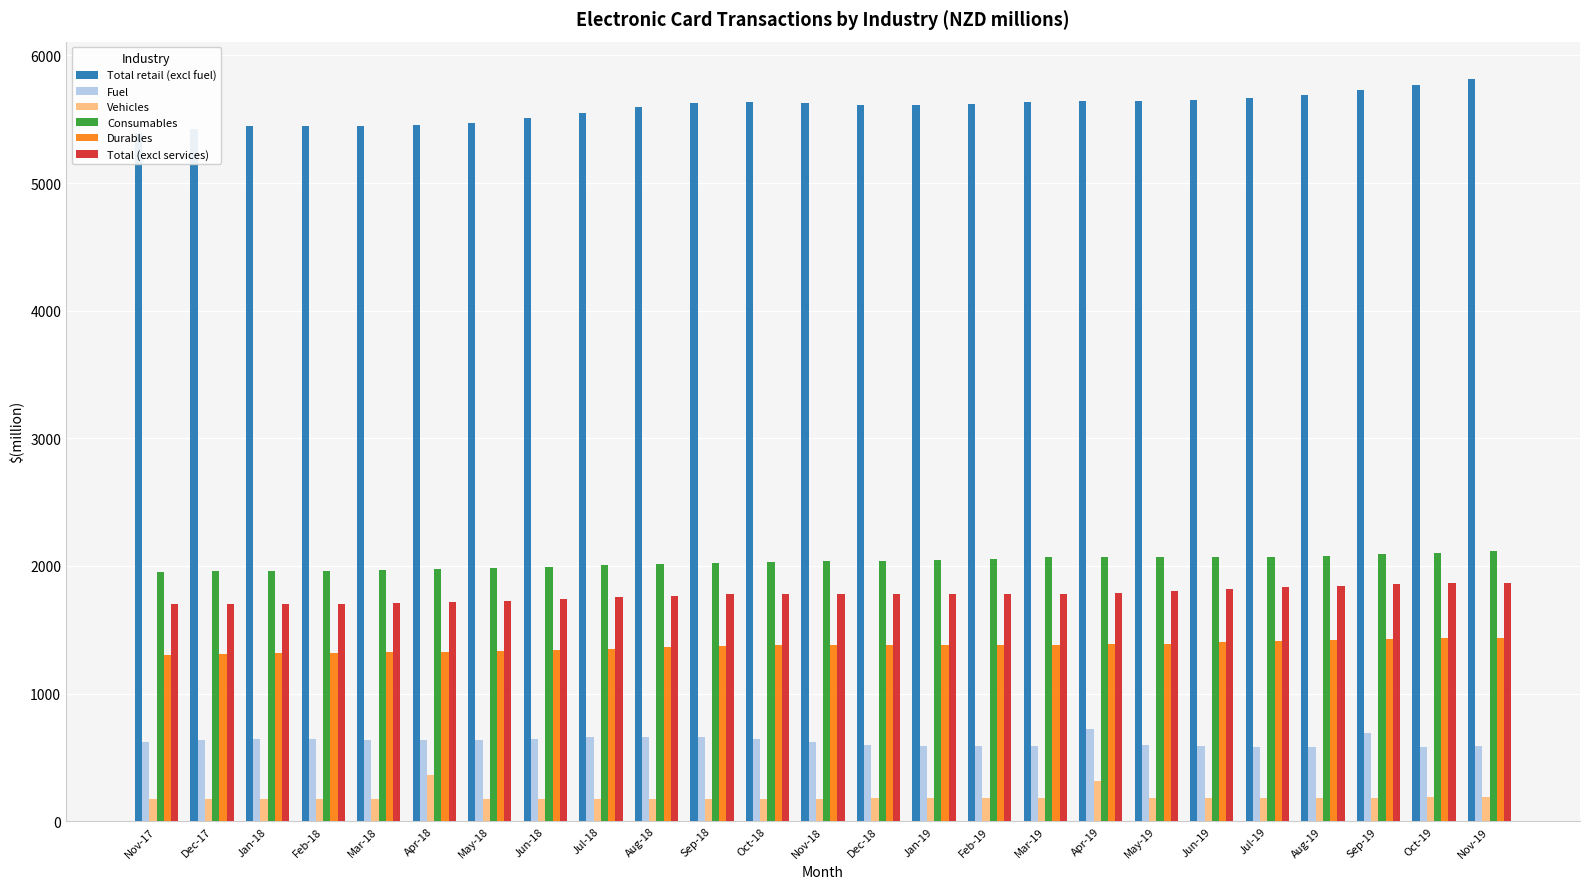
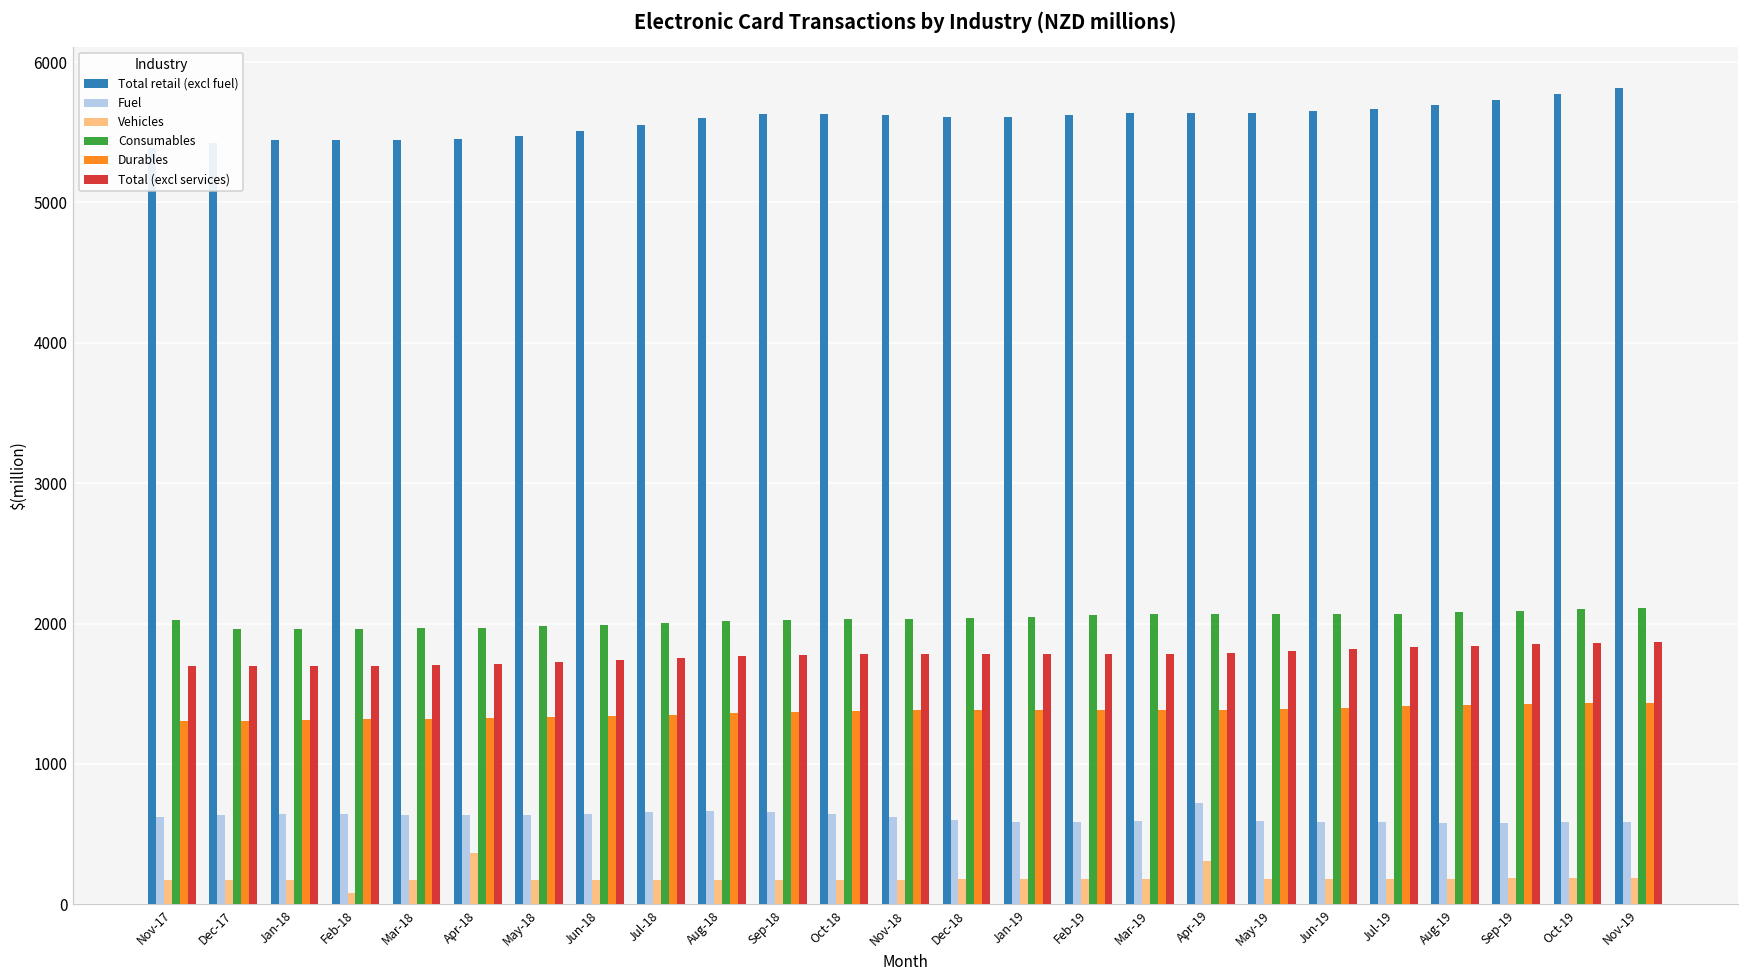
Consumables, Nov-17: 1950 -> 2020
Vehicles, Feb-18: 170 -> 80
Fuel, Sep-19: 690 -> 580
